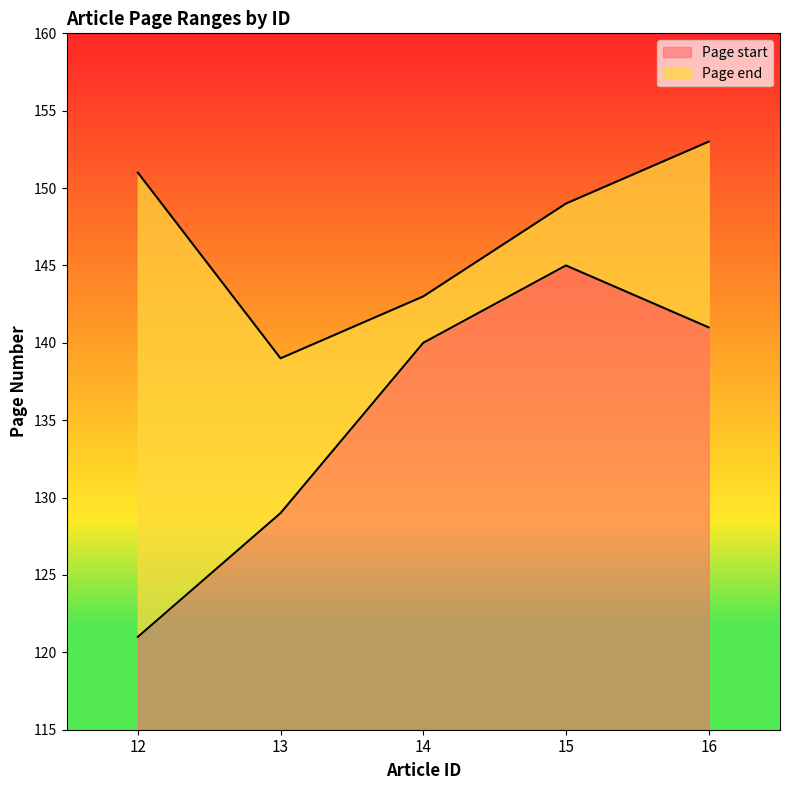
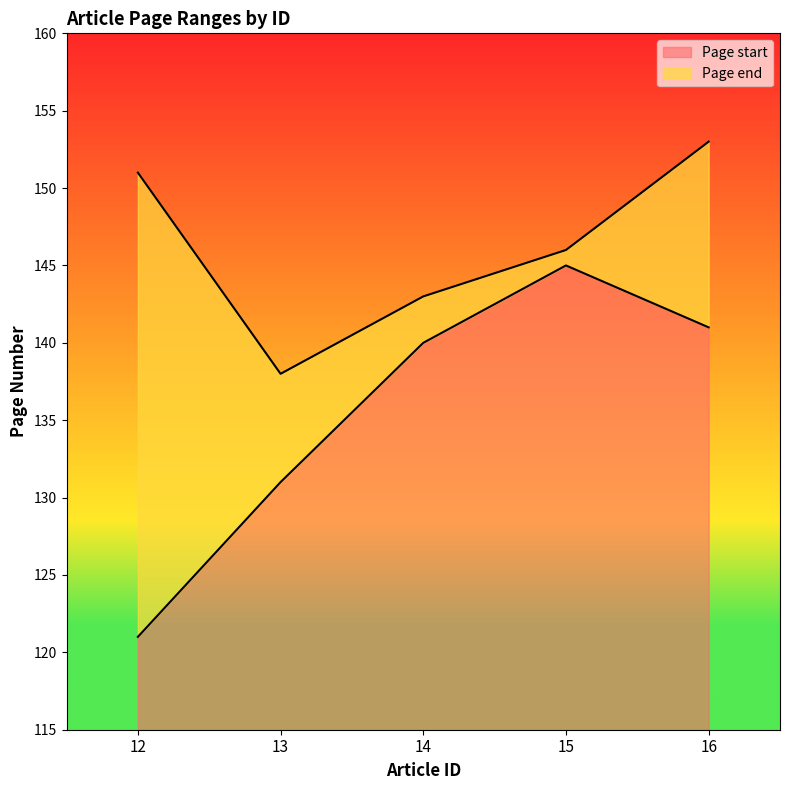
Page start, 13: 129 -> 131
Page end, 13: 139 -> 138
Page end, 15: 149 -> 146
